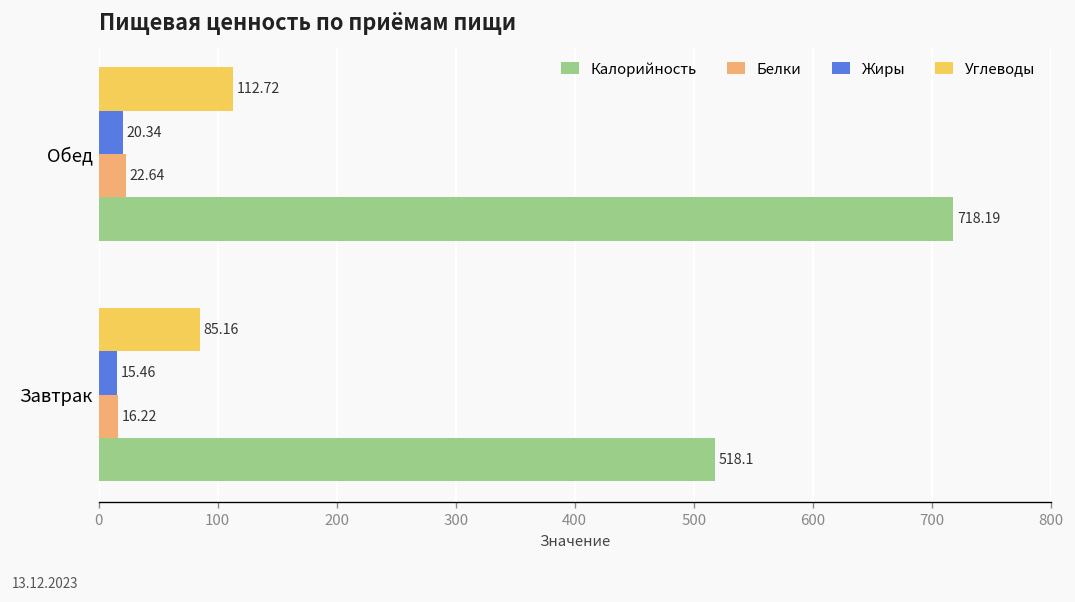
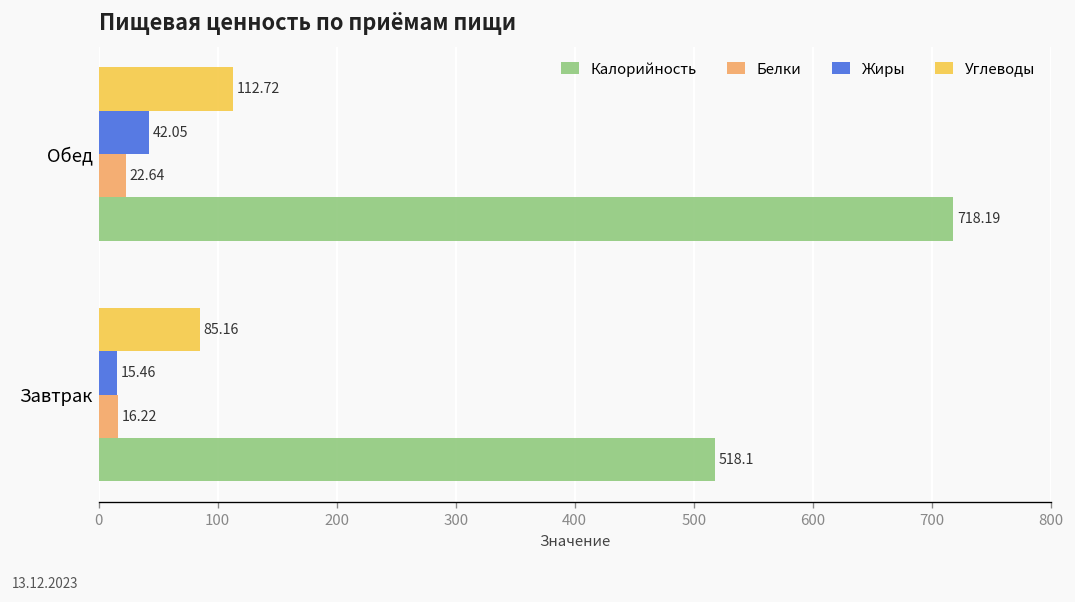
Жиры, Обед: 20.34 -> 42.05
